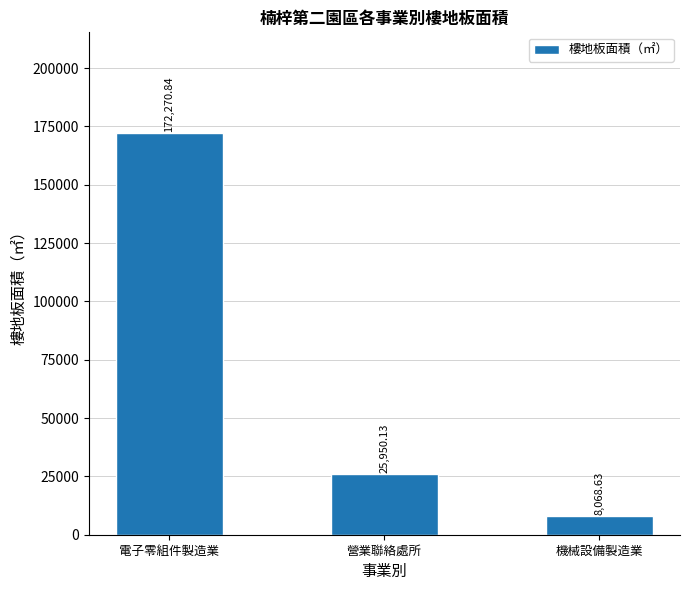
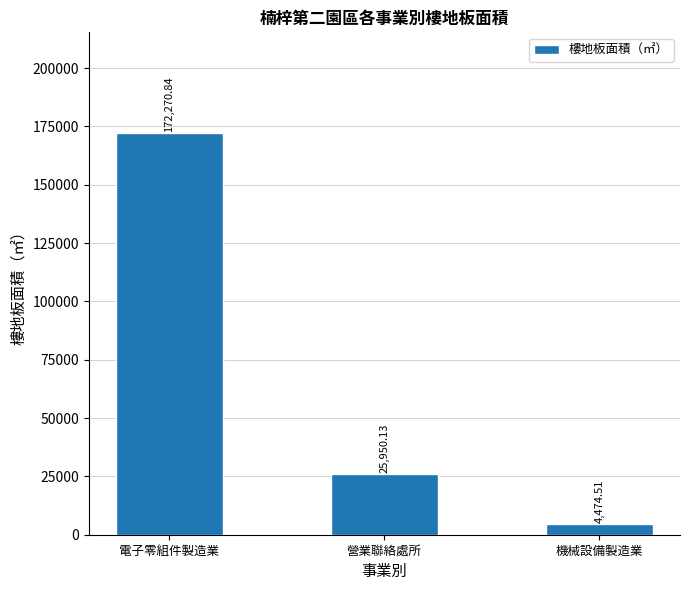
機械設備製造業: 8,068.63 -> 4,474.51
